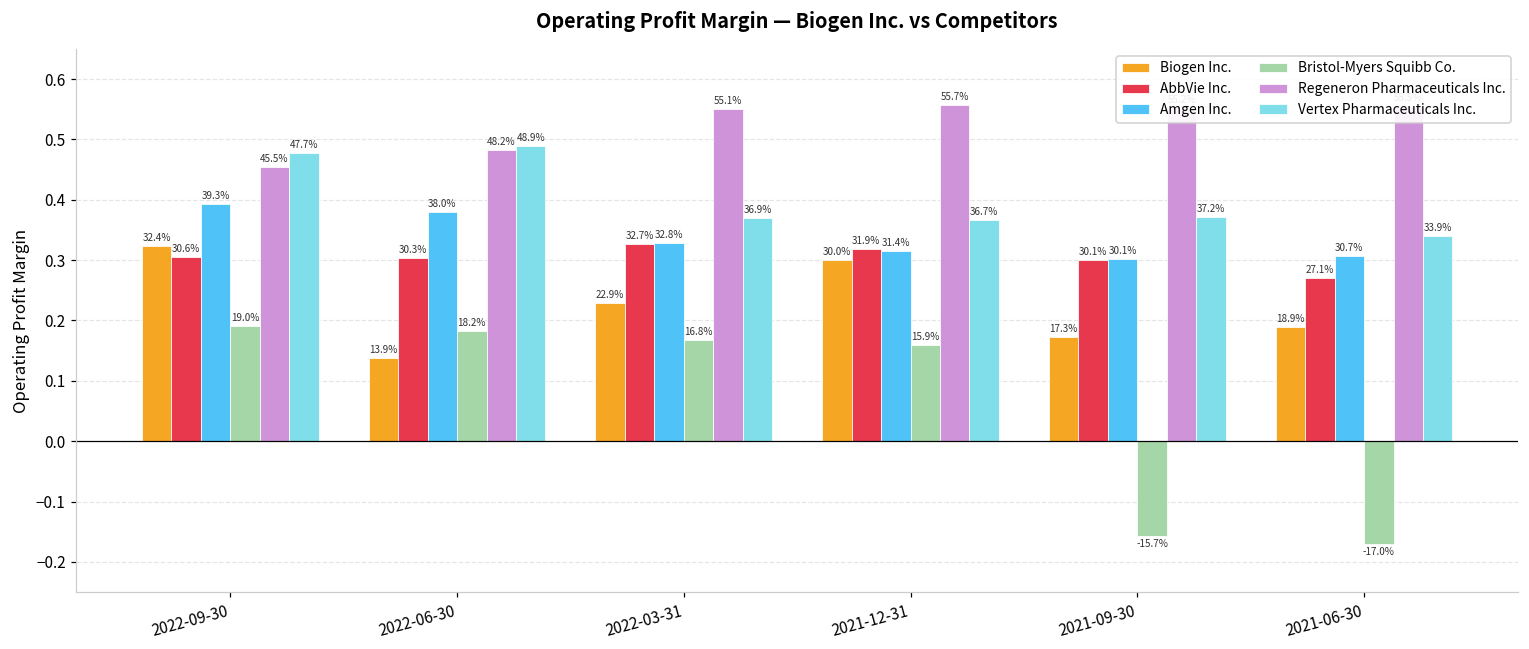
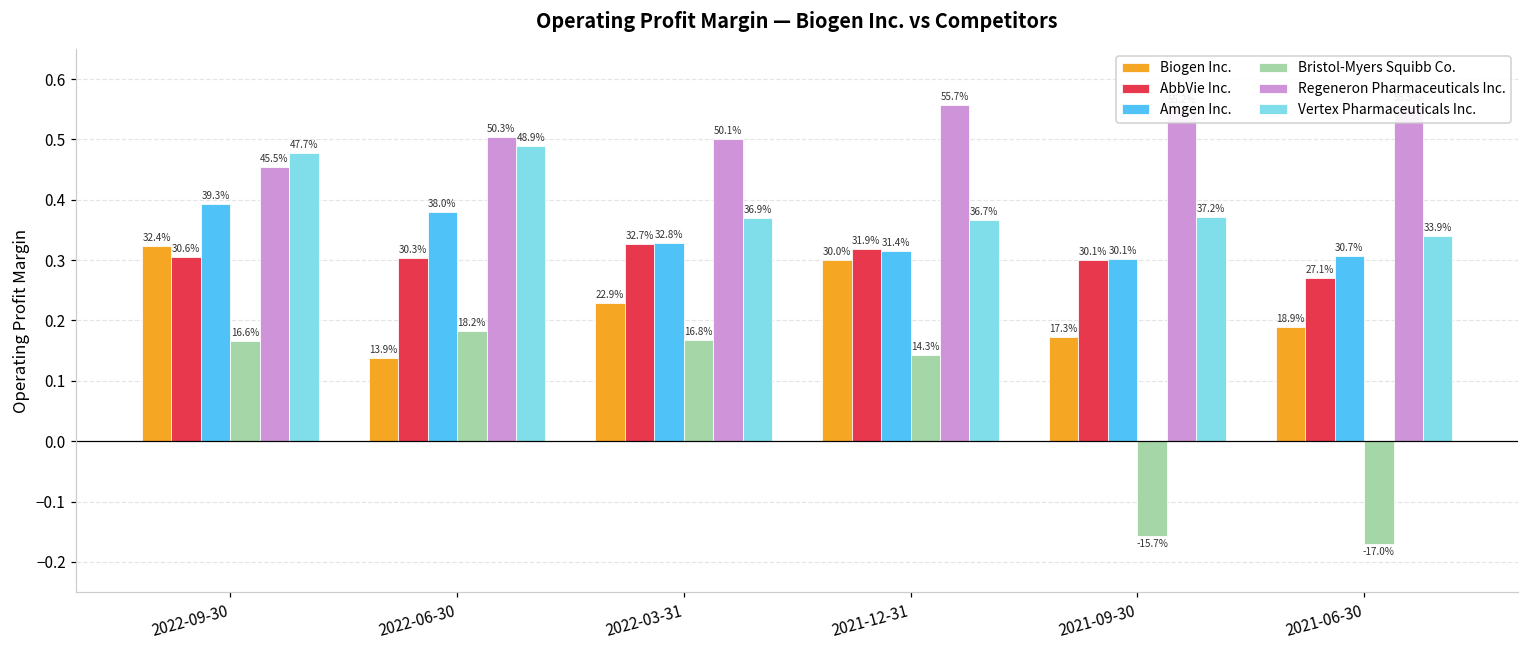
Bristol-Myers Squibb Co., 2022-09-30: 19.0% -> 16.6%
Regeneron Pharmaceuticals Inc., 2022-06-30: 48.2% -> 50.3%
Regeneron Pharmaceuticals Inc., 2022-03-31: 55.1% -> 50.1%
Bristol-Myers Squibb Co., 2021-12-31: 15.9% -> 14.3%
